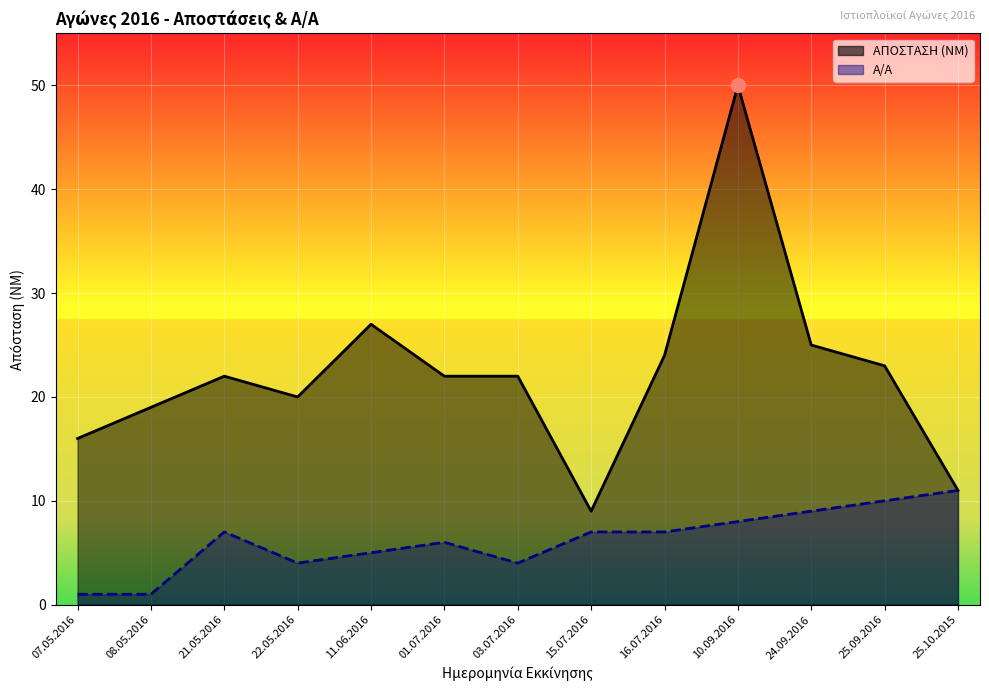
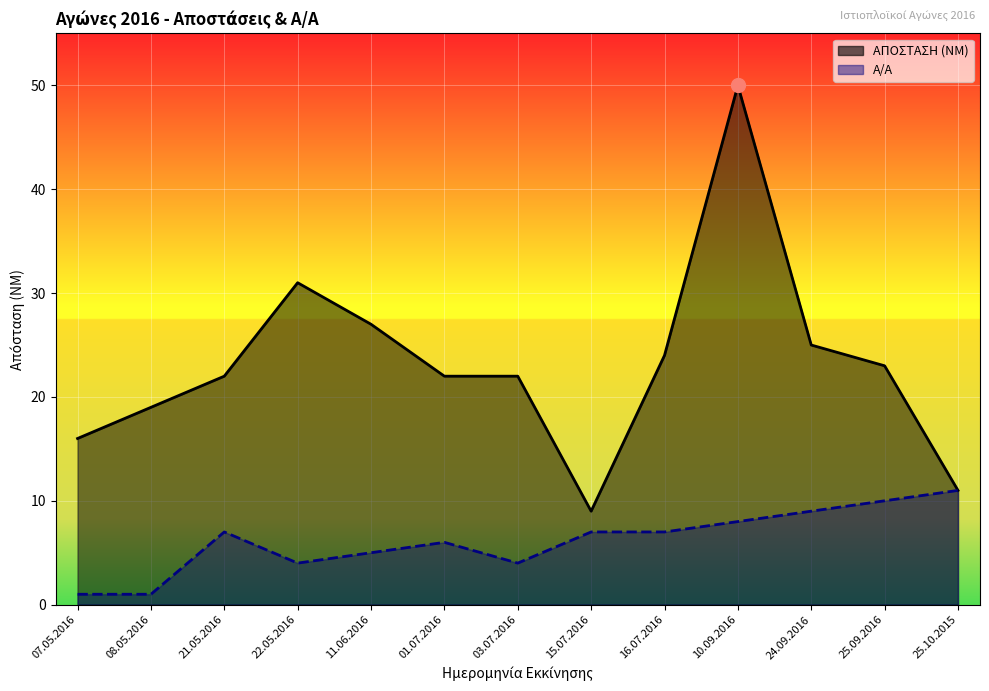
ΑΠΟΣΤΑΣΗ (ΝΜ), 22.05.2016: 20 -> 31
